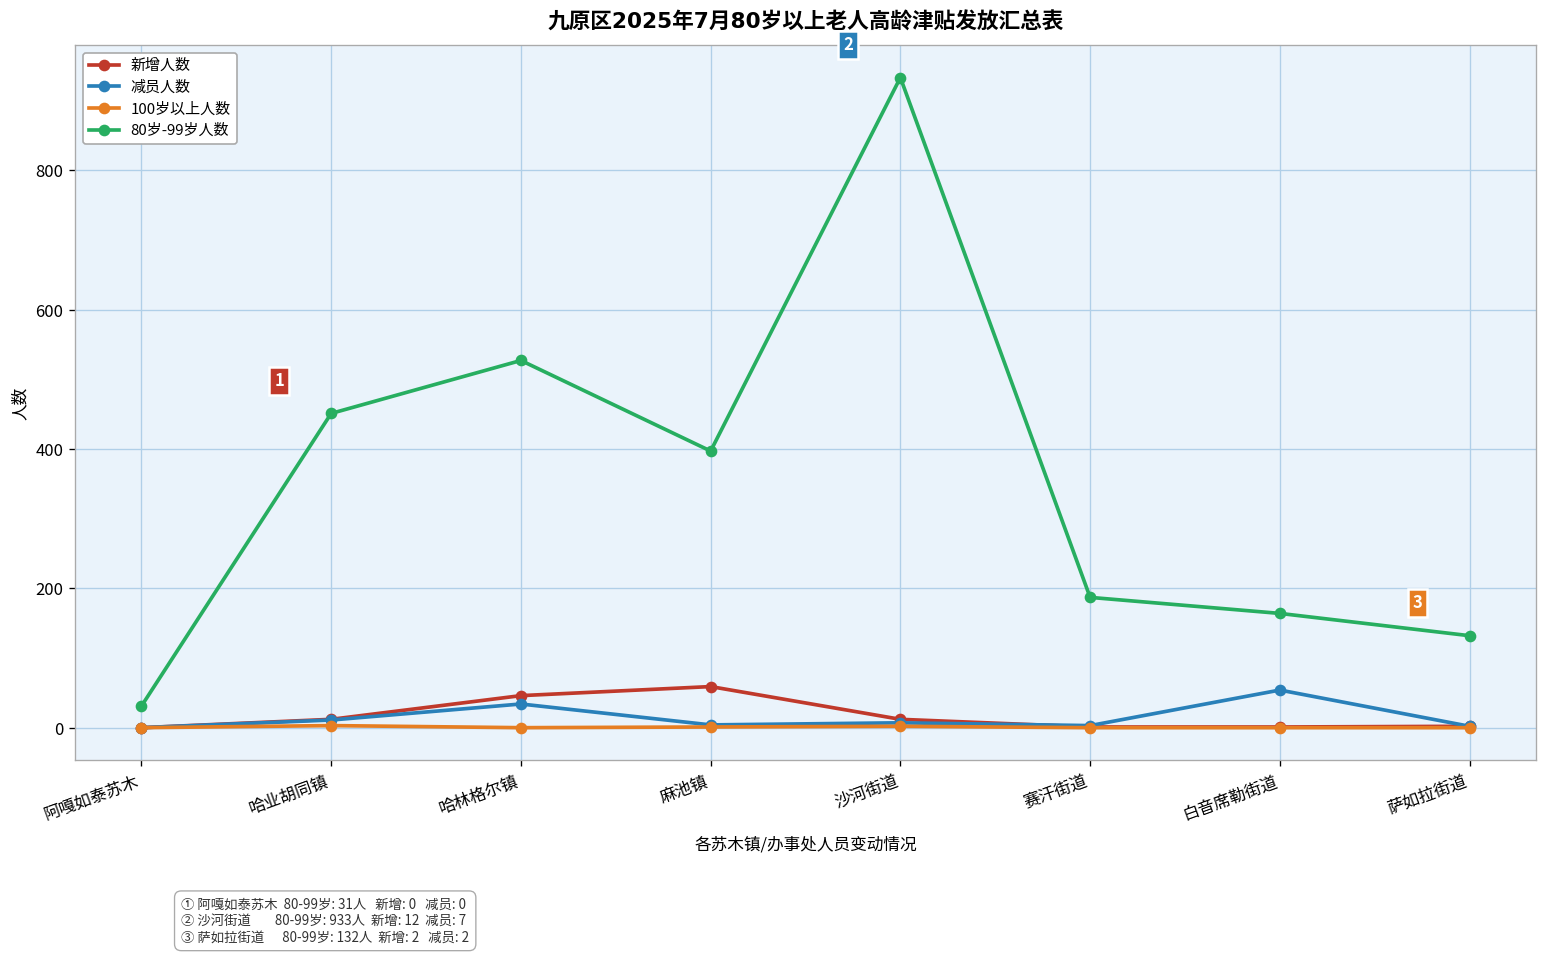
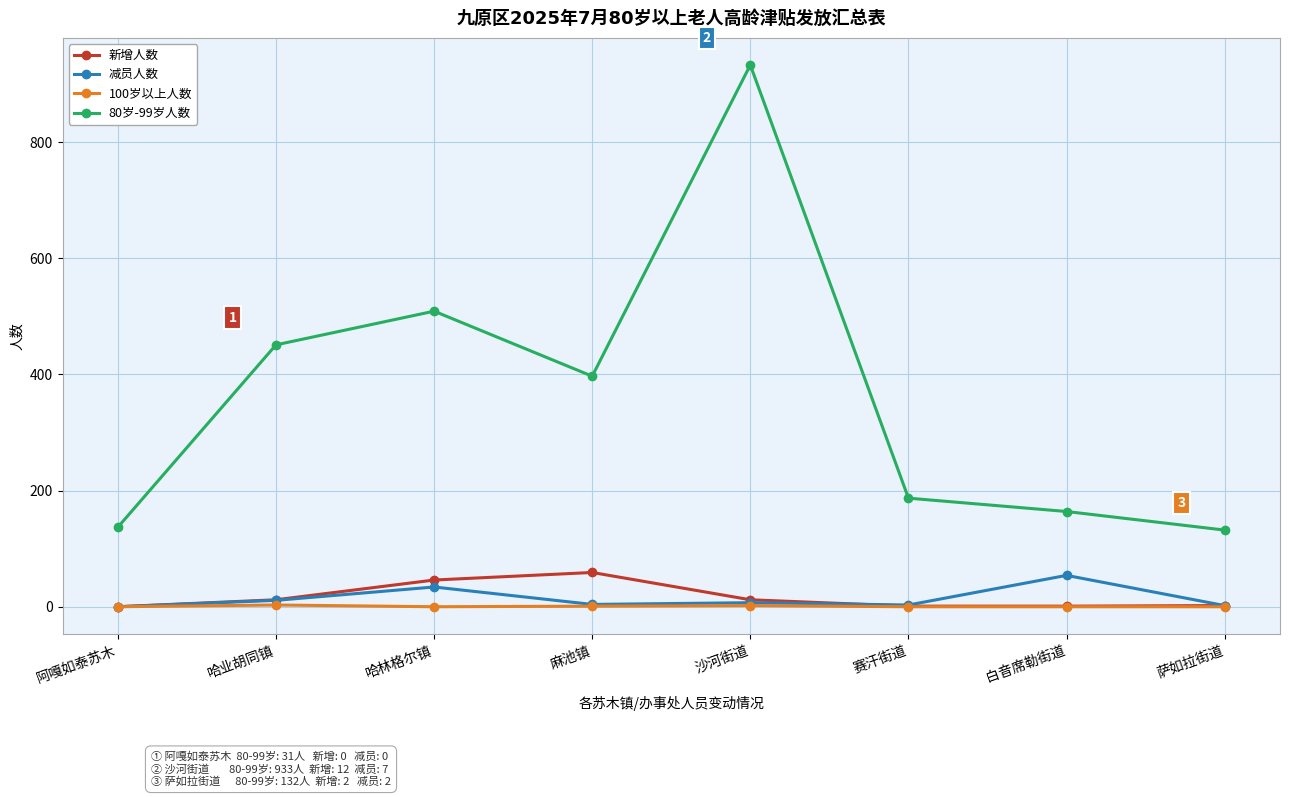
80岁-99岁人数, 阿嘎如泰苏木: 30 -> 140
80岁-99岁人数, 哈林格尔镇: 530 -> 510
